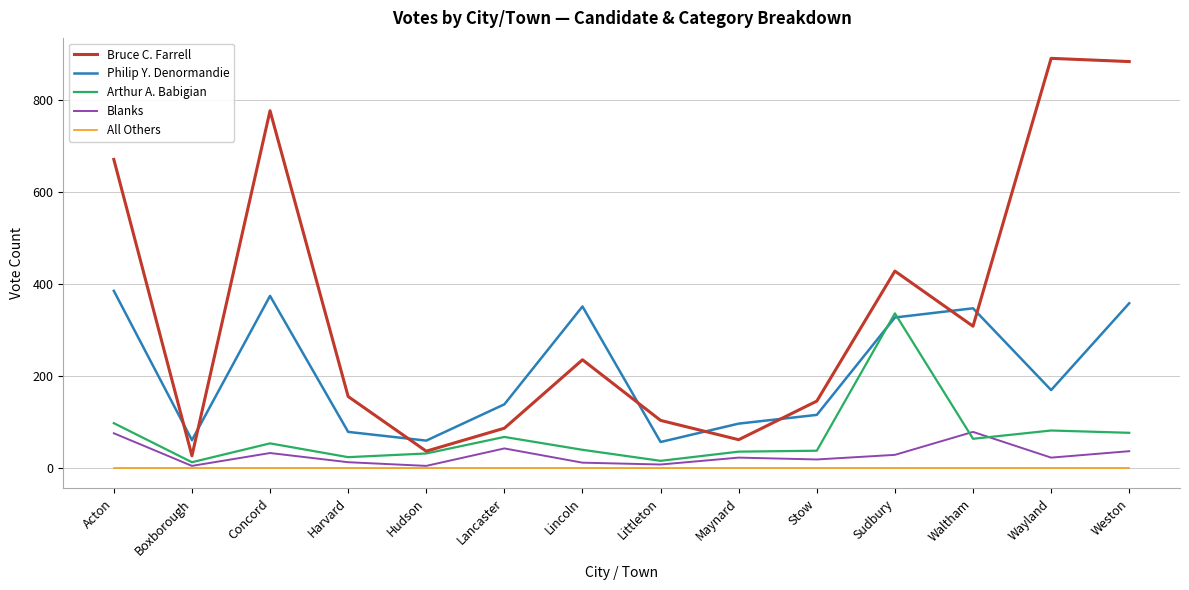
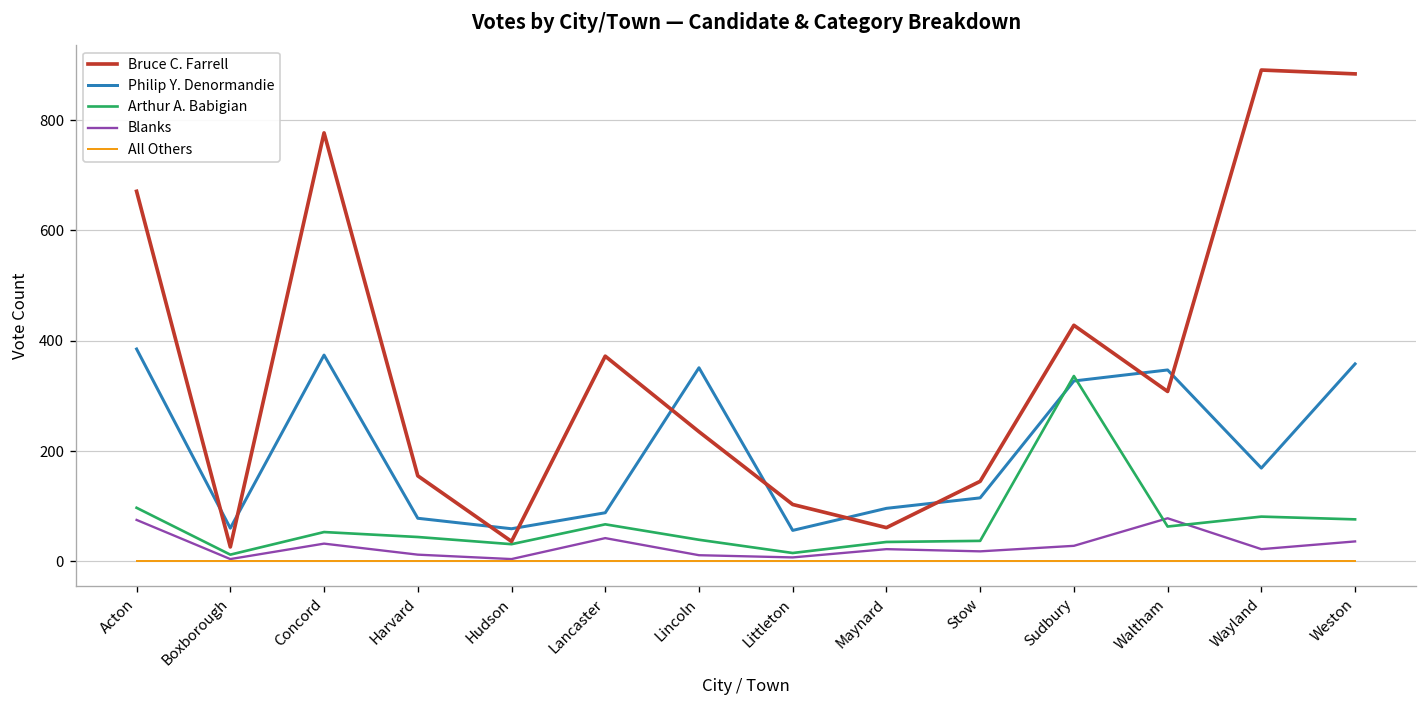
Arthur A. Babigian, Harvard: 20 -> 40
Bruce C. Farrell, Lancaster: 90 -> 370
Philip Y. Denormandie, Lancaster: 140 -> 90
